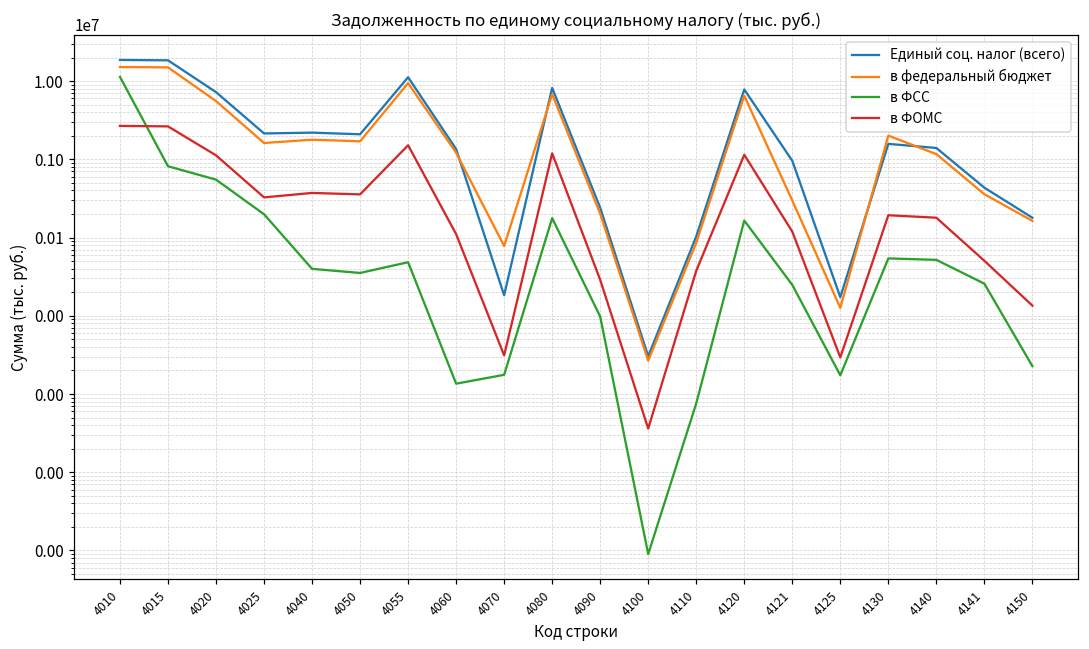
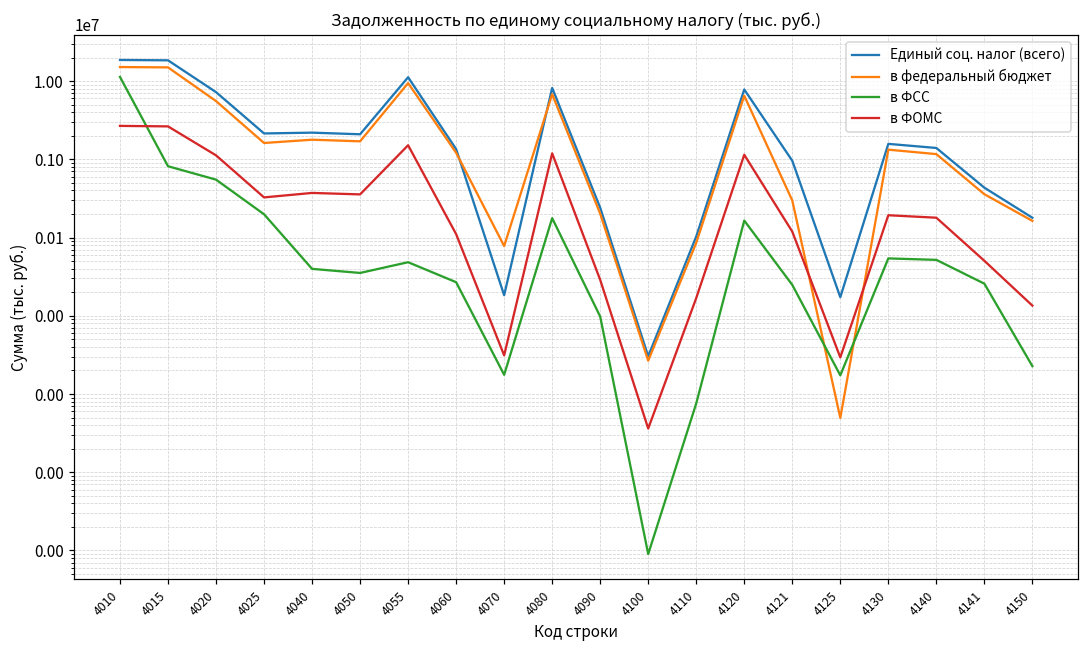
в ФСС, 4060: 1400 -> 27000
в ФОМС, 4110: 40000 -> 17000
в федеральный бюджет, 4125: 13000 -> 500
в федеральный бюджет, 4130: 2000000 -> 1300000
